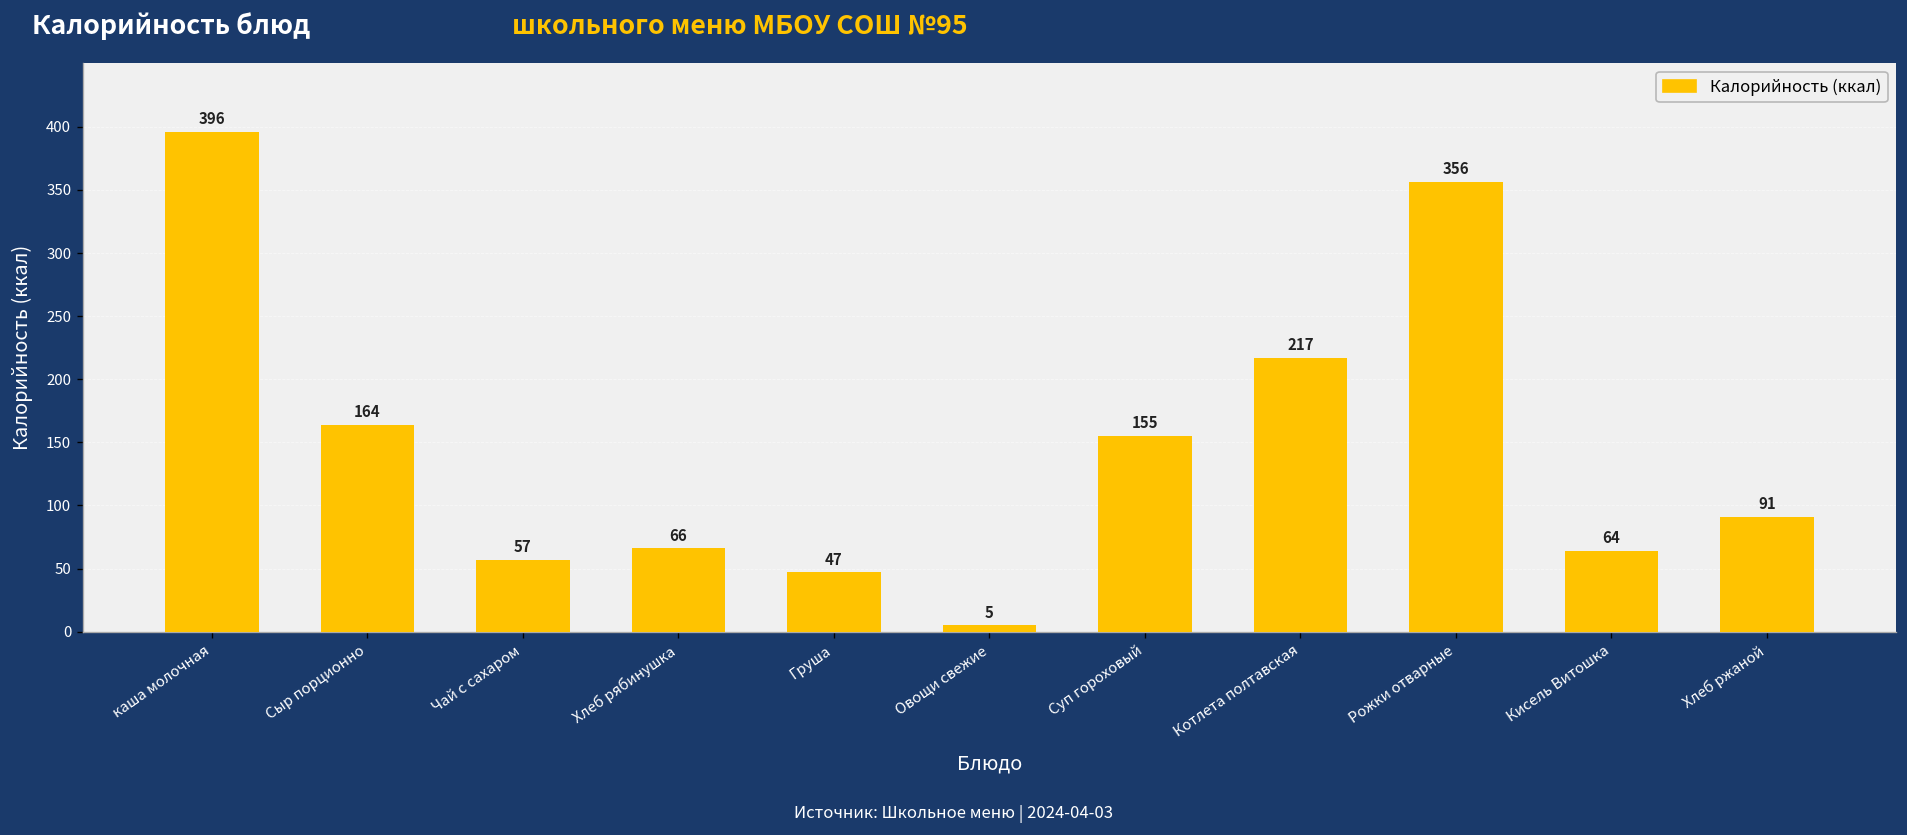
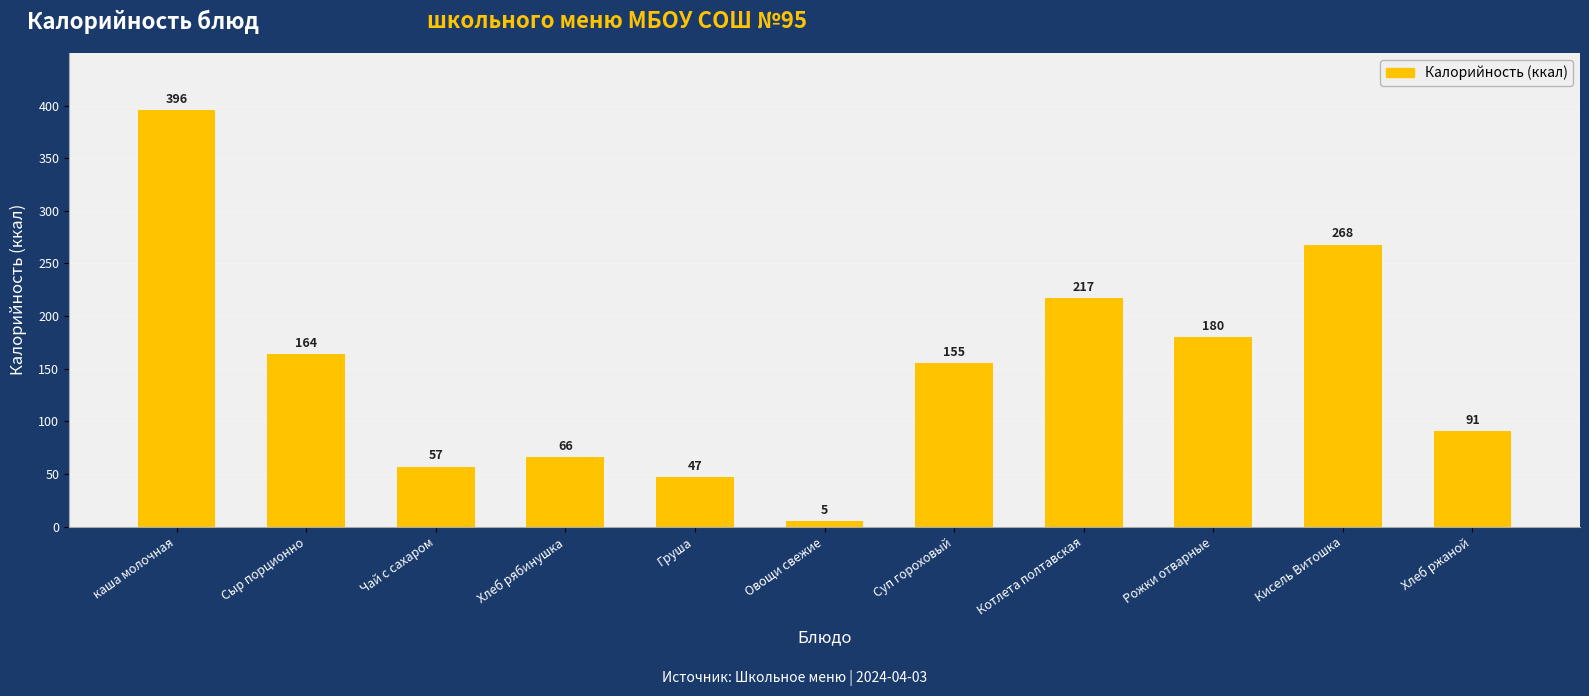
Рожки отварные: 356 -> 180
Кисель Витошка: 64 -> 268
